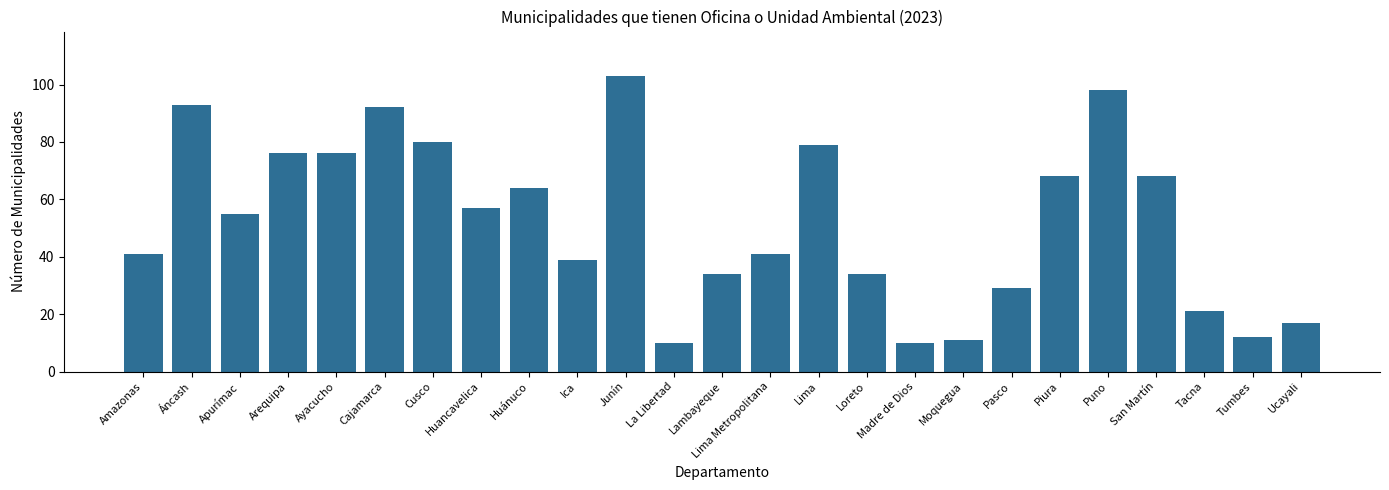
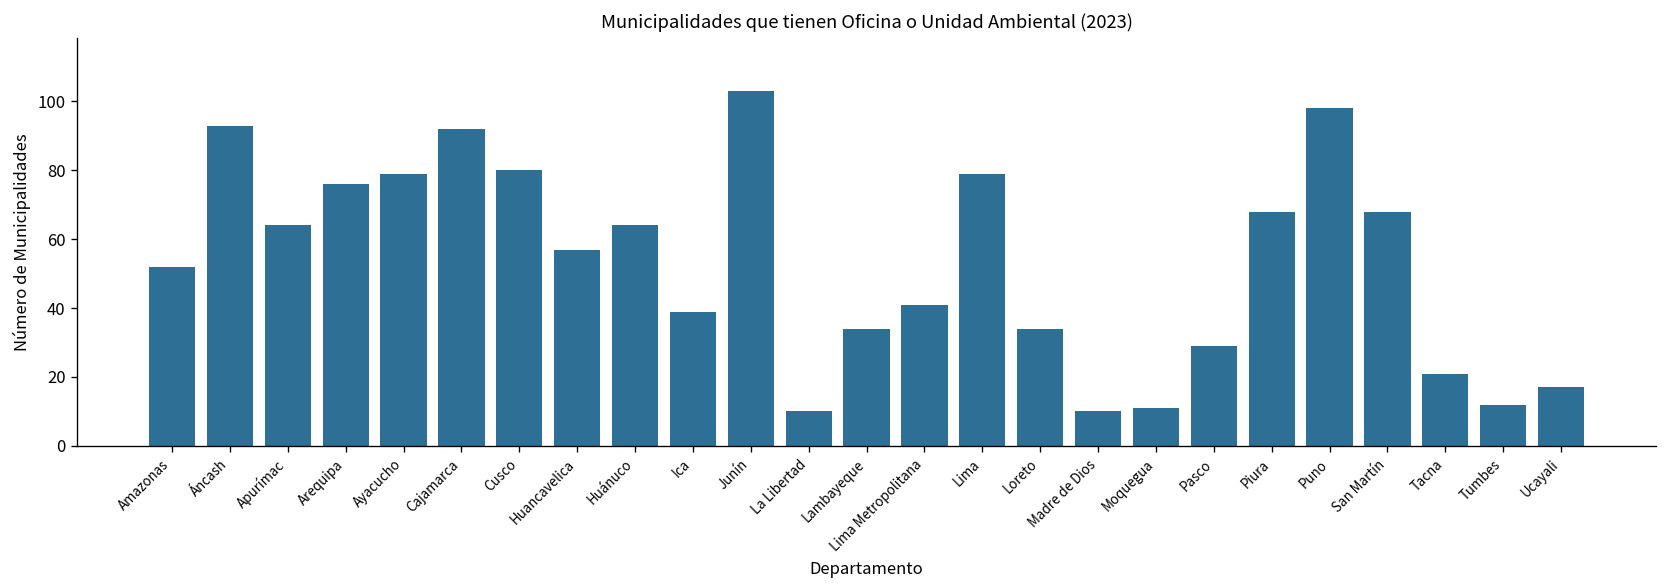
Amazonas: 41 -> 52
Apurímac: 55 -> 64
Ayacucho: 76 -> 79
